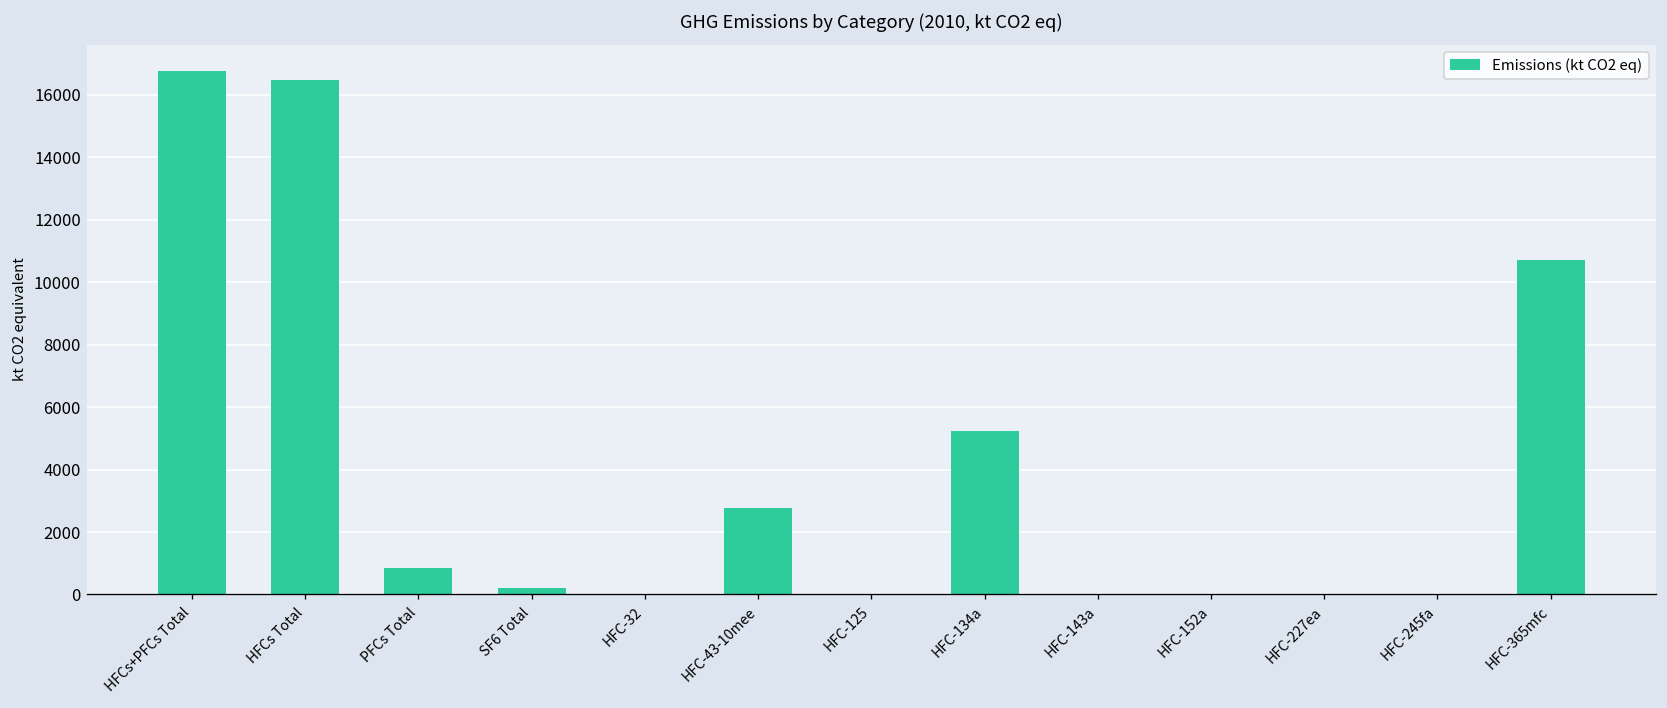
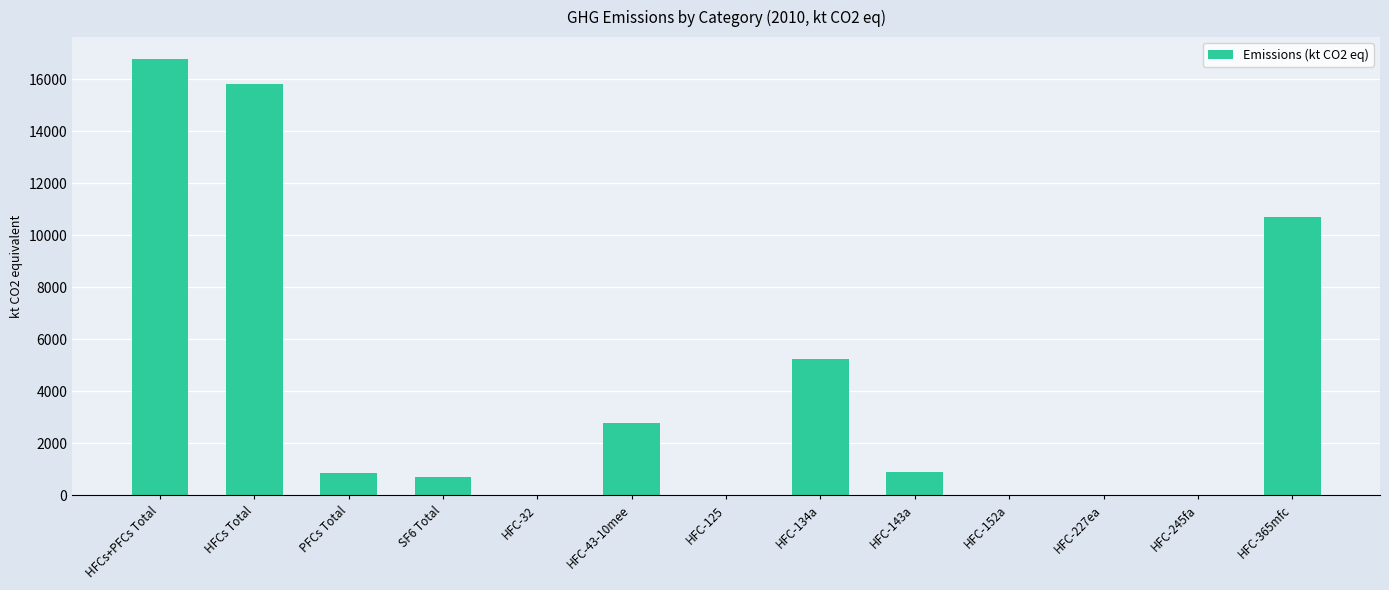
HFCs Total: 16500 -> 15800
SF6 Total: 200 -> 700
HFC-143a: 0 -> 900
